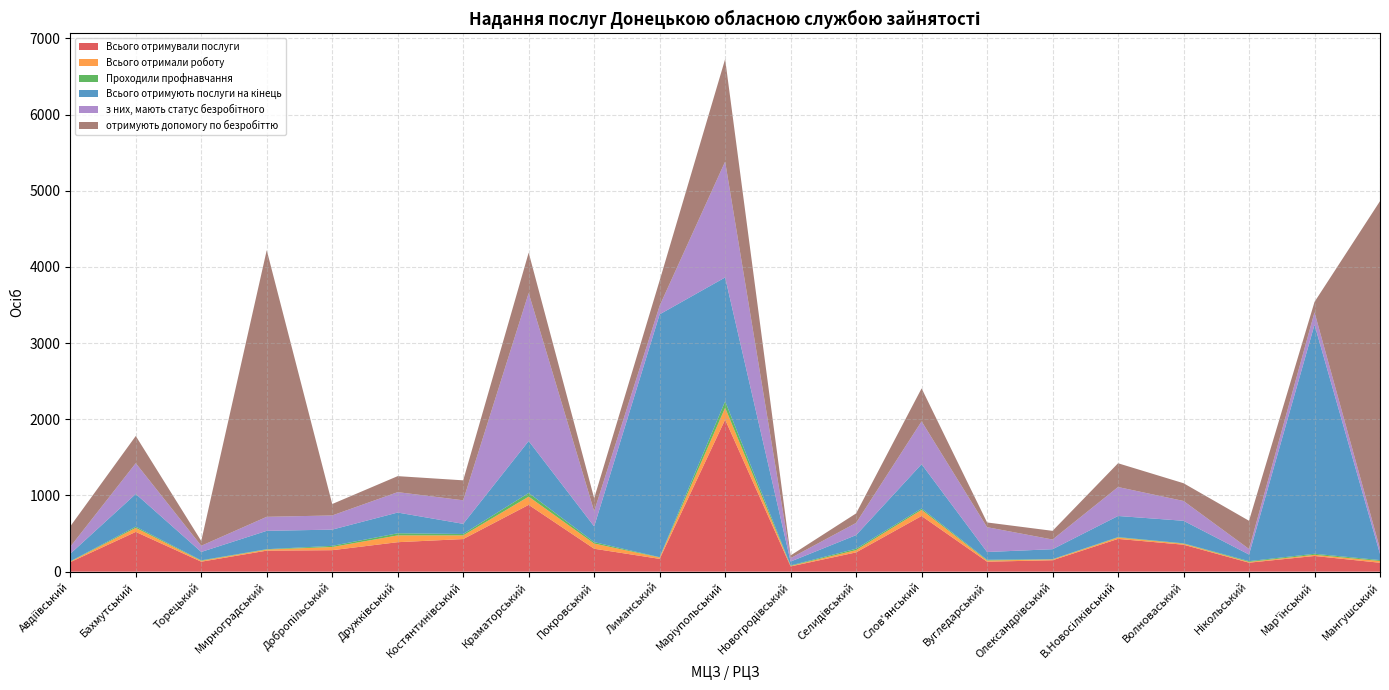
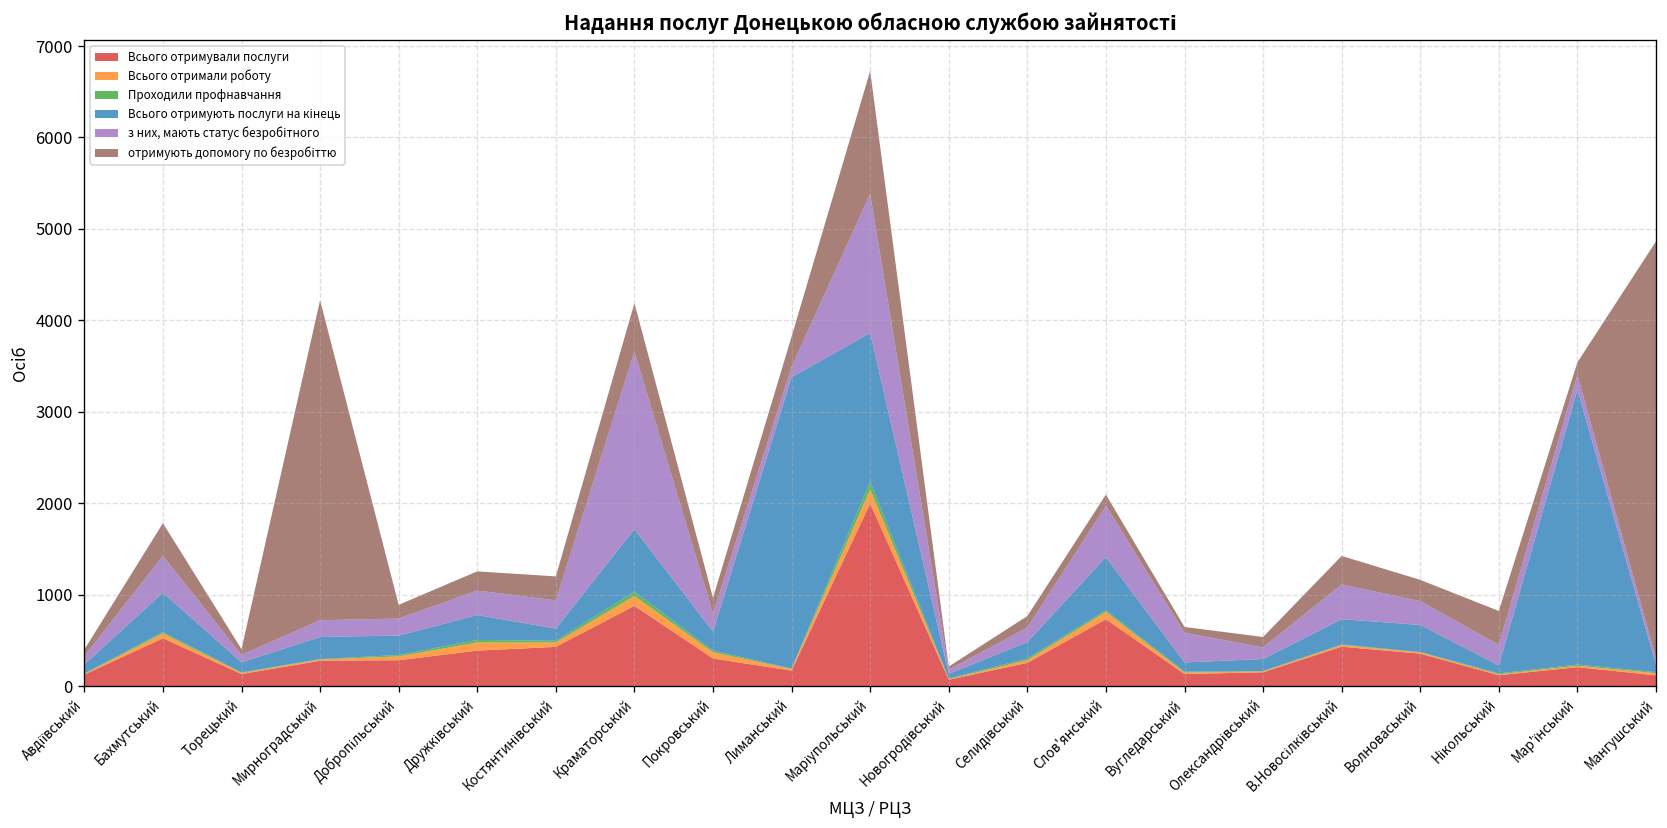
отримують допомогу по безробіттю, Авдіївський: 300 -> 100
отримують допомогу по безробіттю, Слов'янський: 400 -> 100
з них, мають статус безробітного, Нікольський: 100 -> 200
